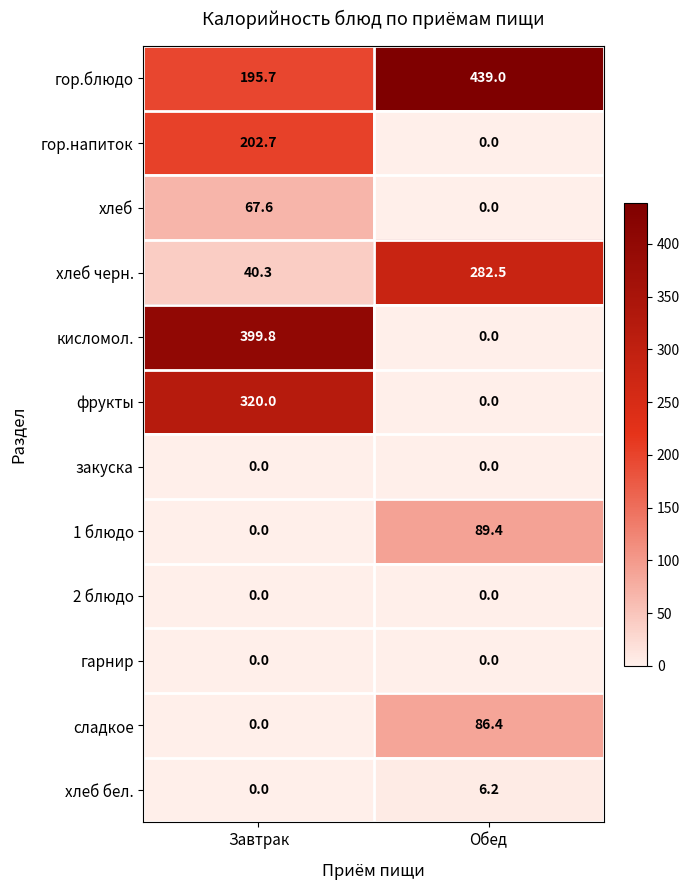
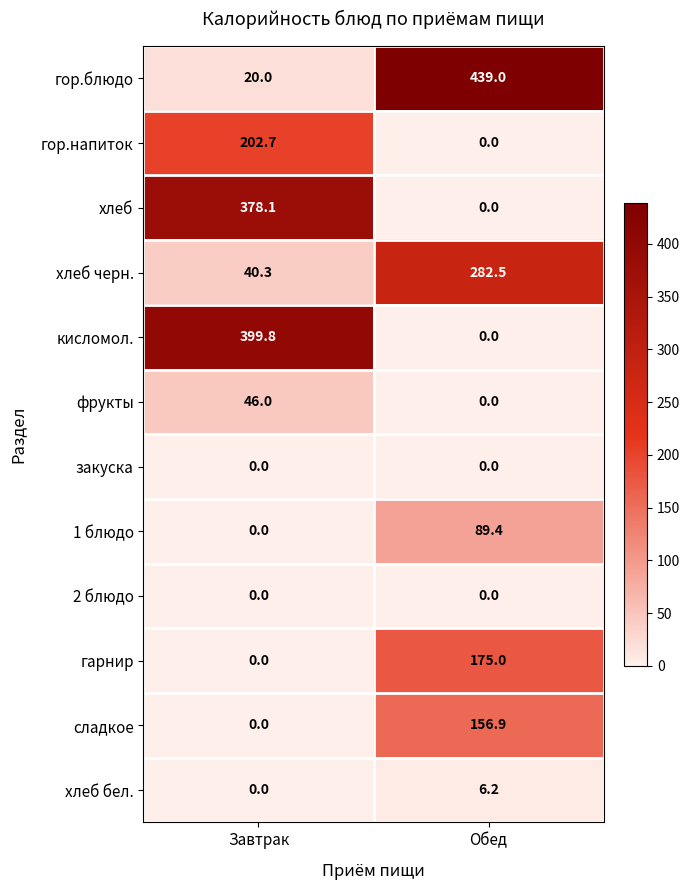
гор.блюдо, Завтрак: 195.7 -> 20.0
хлеб, Завтрак: 67.6 -> 378.1
фрукты, Завтрак: 320.0 -> 46.0
гарнир, Обед: 0.0 -> 175.0
сладкое, Обед: 86.4 -> 156.9
